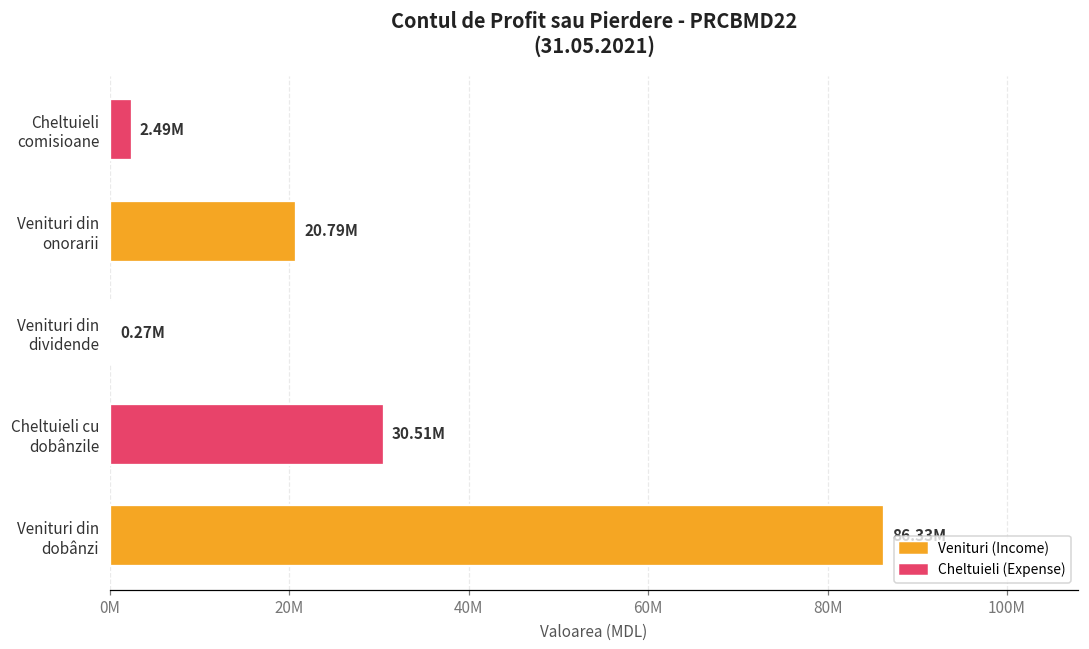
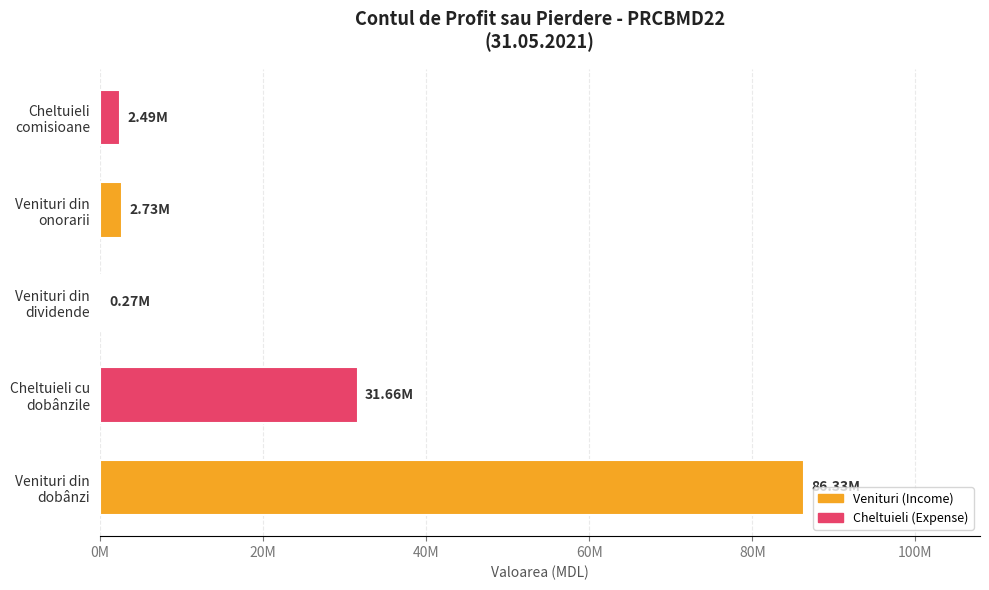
Venituri din onorarii: 20.79M -> 2.73M
Cheltuieli cu dobânzile: 30.51M -> 31.66M
